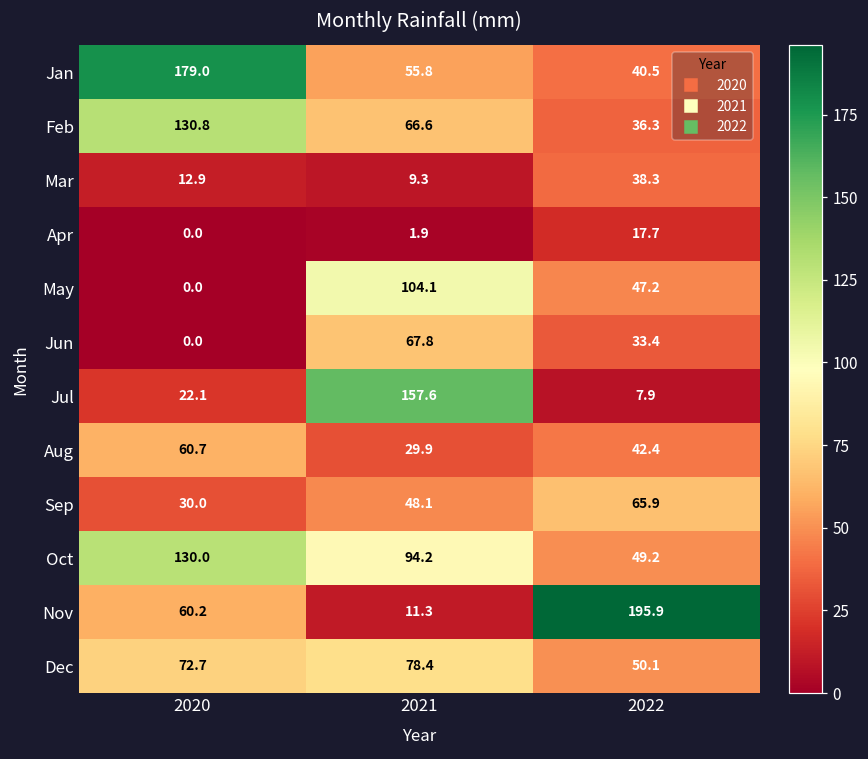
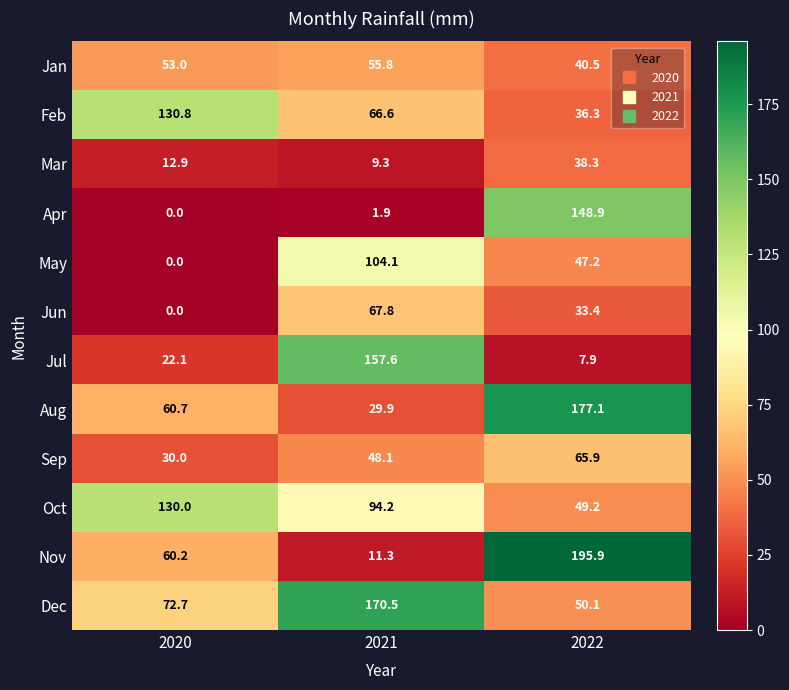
Jan, 2020: 179.0 -> 53.0
Apr, 2022: 17.7 -> 148.9
Aug, 2022: 42.4 -> 177.1
Dec, 2021: 78.4 -> 170.5
